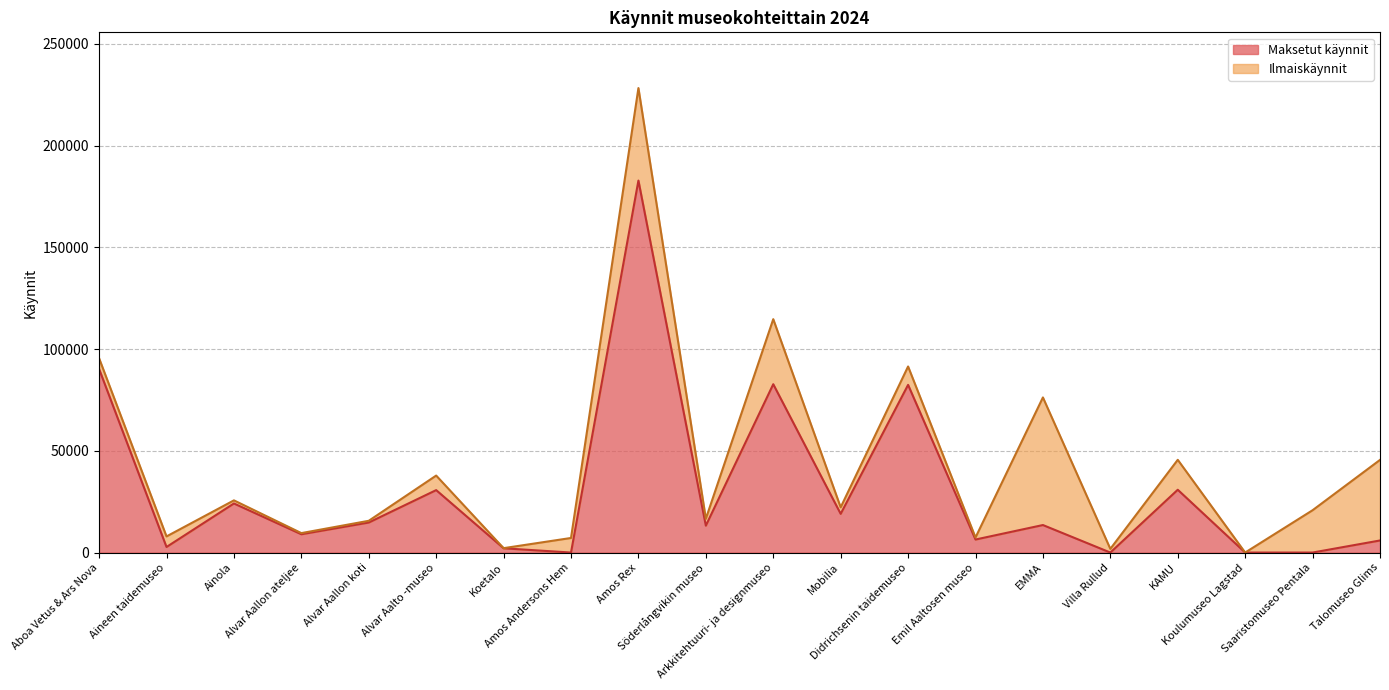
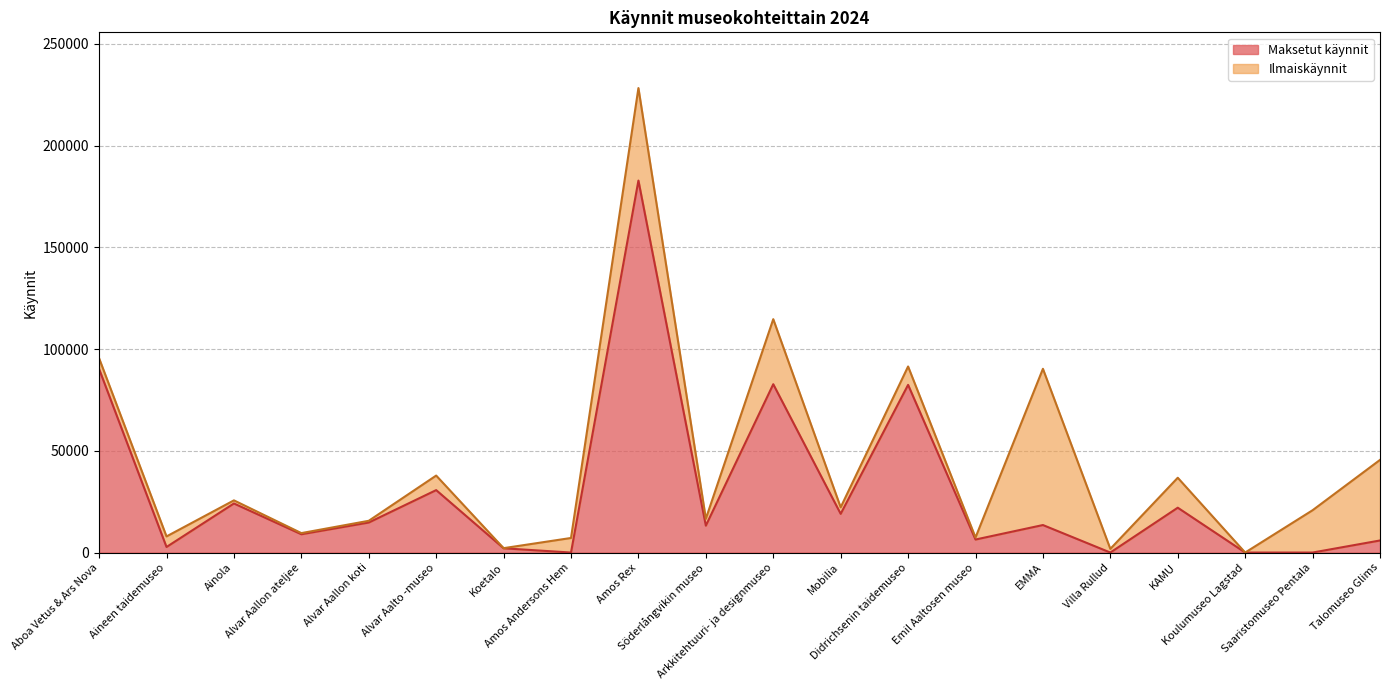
Ilmaiskäynnit, EMMA: 63000 -> 77000
Maksetut käynnit, KAMU: 31000 -> 22000
